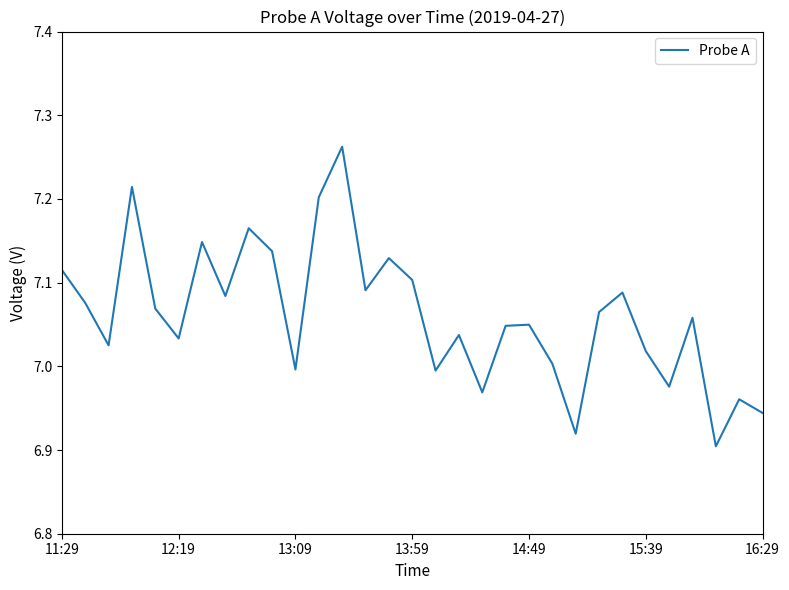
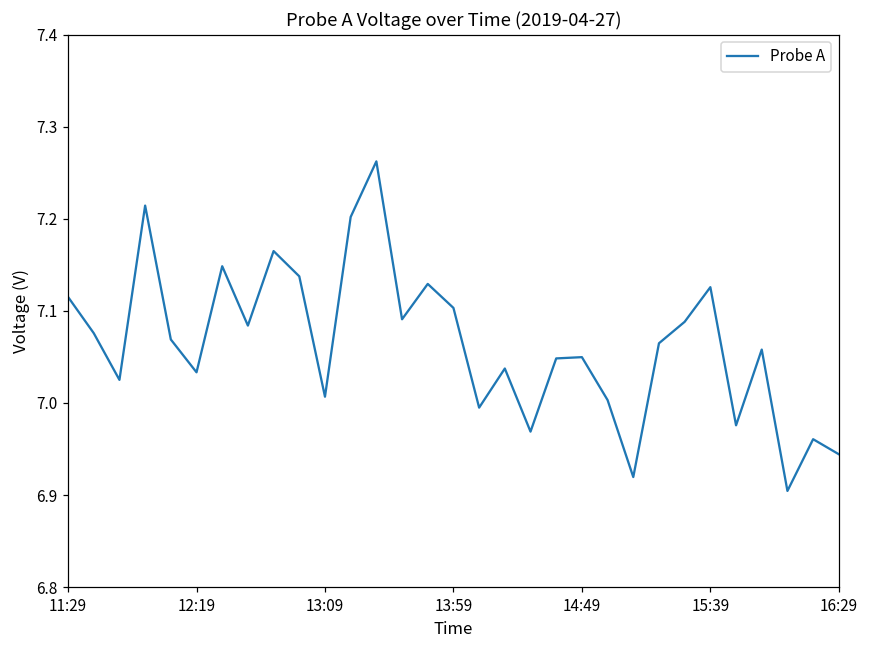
13:09: 7.00 -> 7.01
15:39: 7.02 -> 7.13
